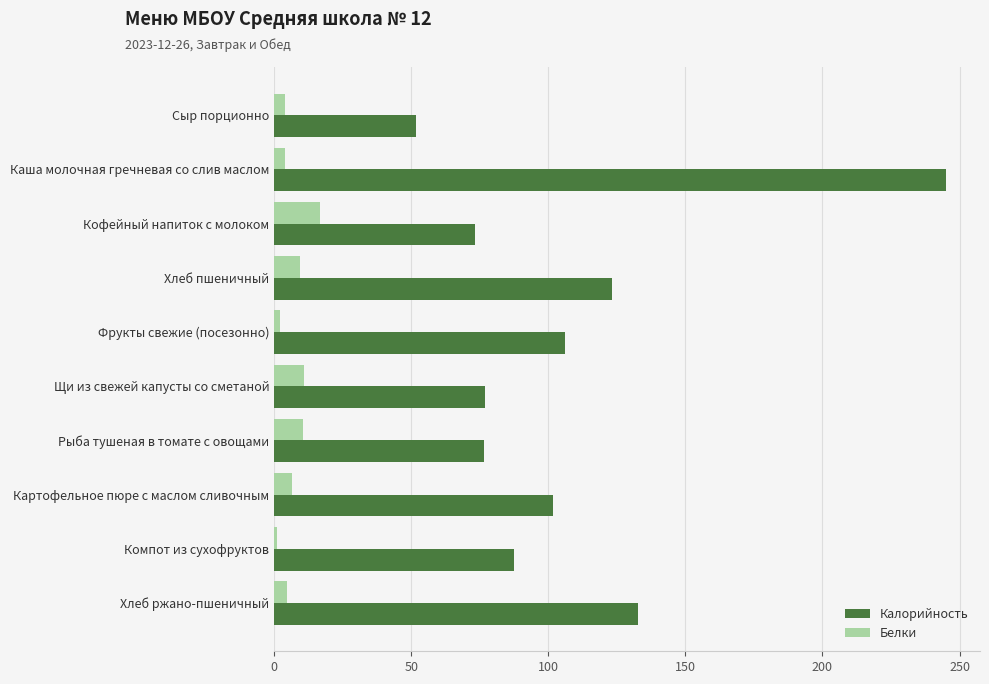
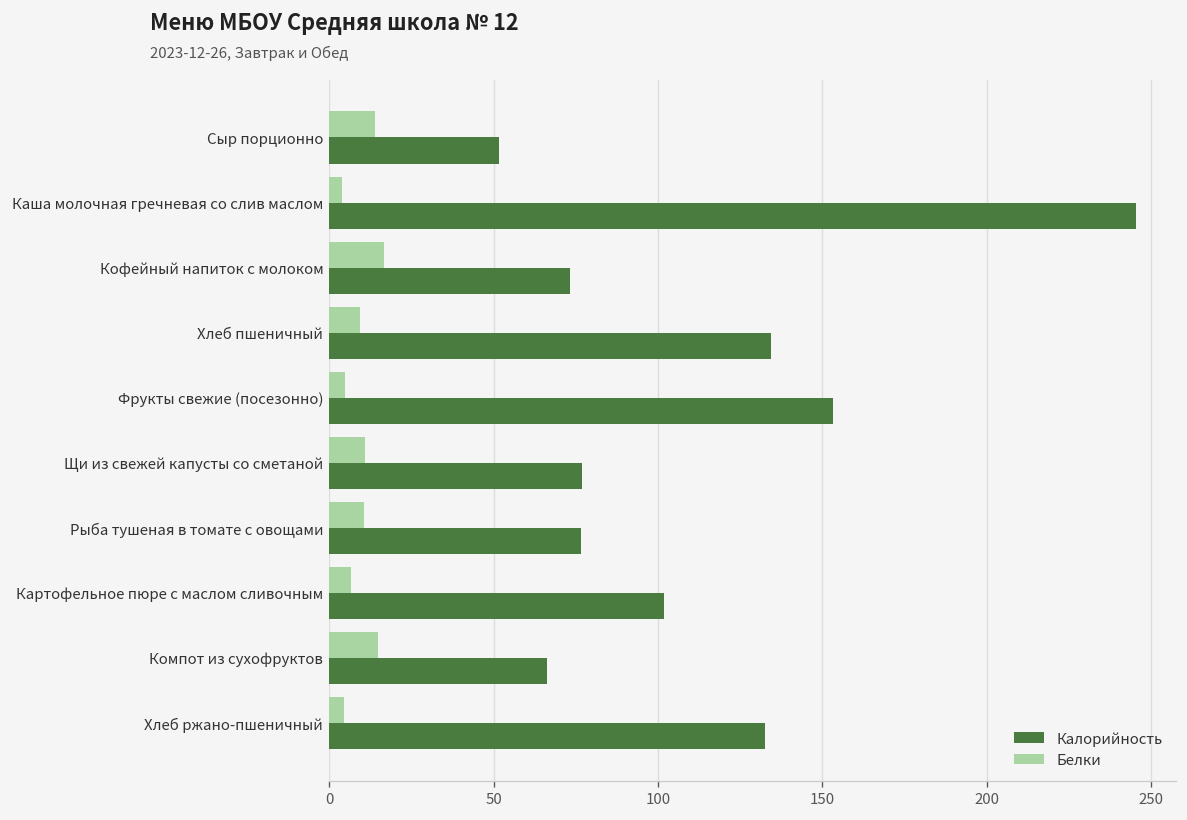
Белки, Сыр порционно: 4 -> 14
Калорийность, Хлеб пшеничный: 123 -> 134
Белки, Фрукты свежие (посезонно): 2 -> 5
Калорийность, Фрукты свежие (посезонно): 106 -> 153
Белки, Компот из сухофруктов: 1 -> 15
Калорийность, Компот из сухофруктов: 88 -> 66
